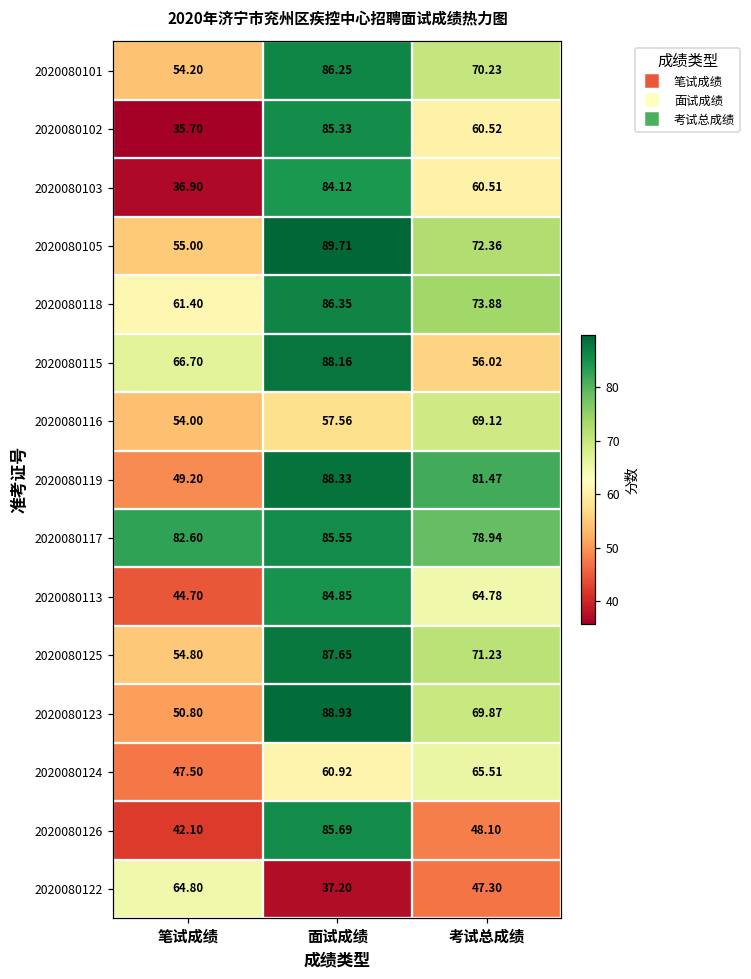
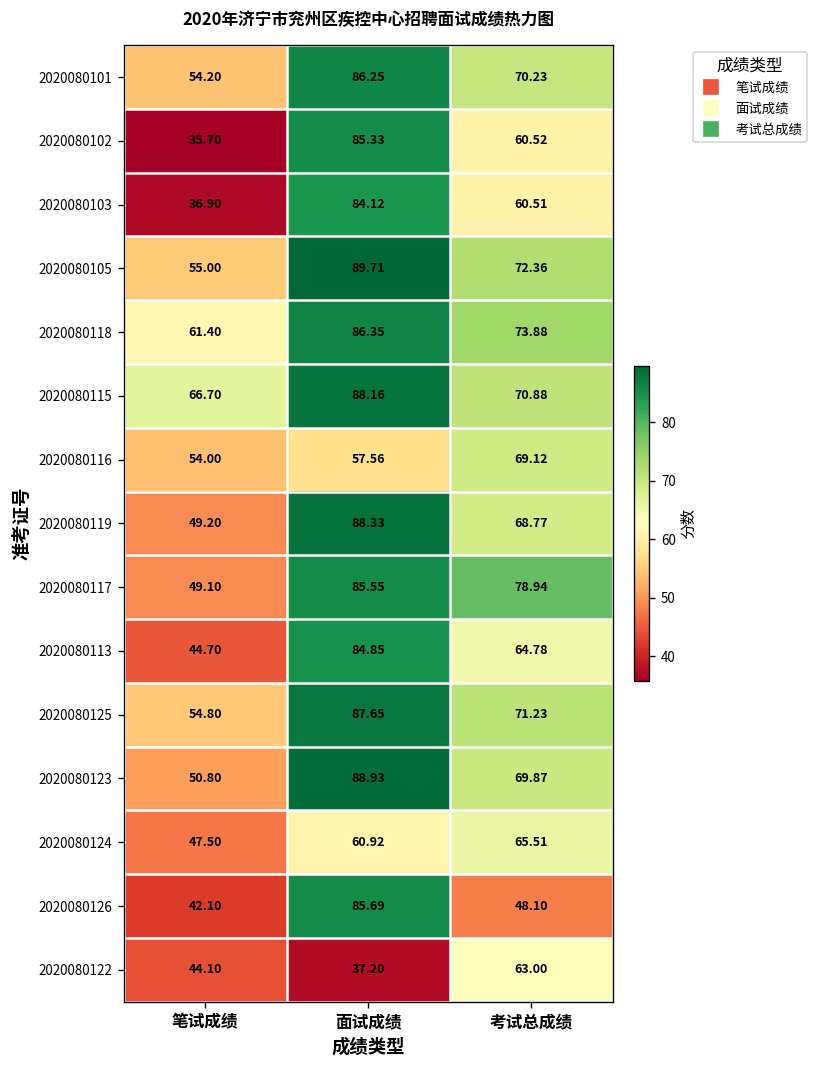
2020080115, 考试总成绩: 56.02 -> 70.88
2020080119, 考试总成绩: 81.47 -> 68.77
2020080117, 笔试成绩: 82.60 -> 49.10
2020080122, 笔试成绩: 64.80 -> 44.10
2020080122, 考试总成绩: 47.30 -> 63.00
